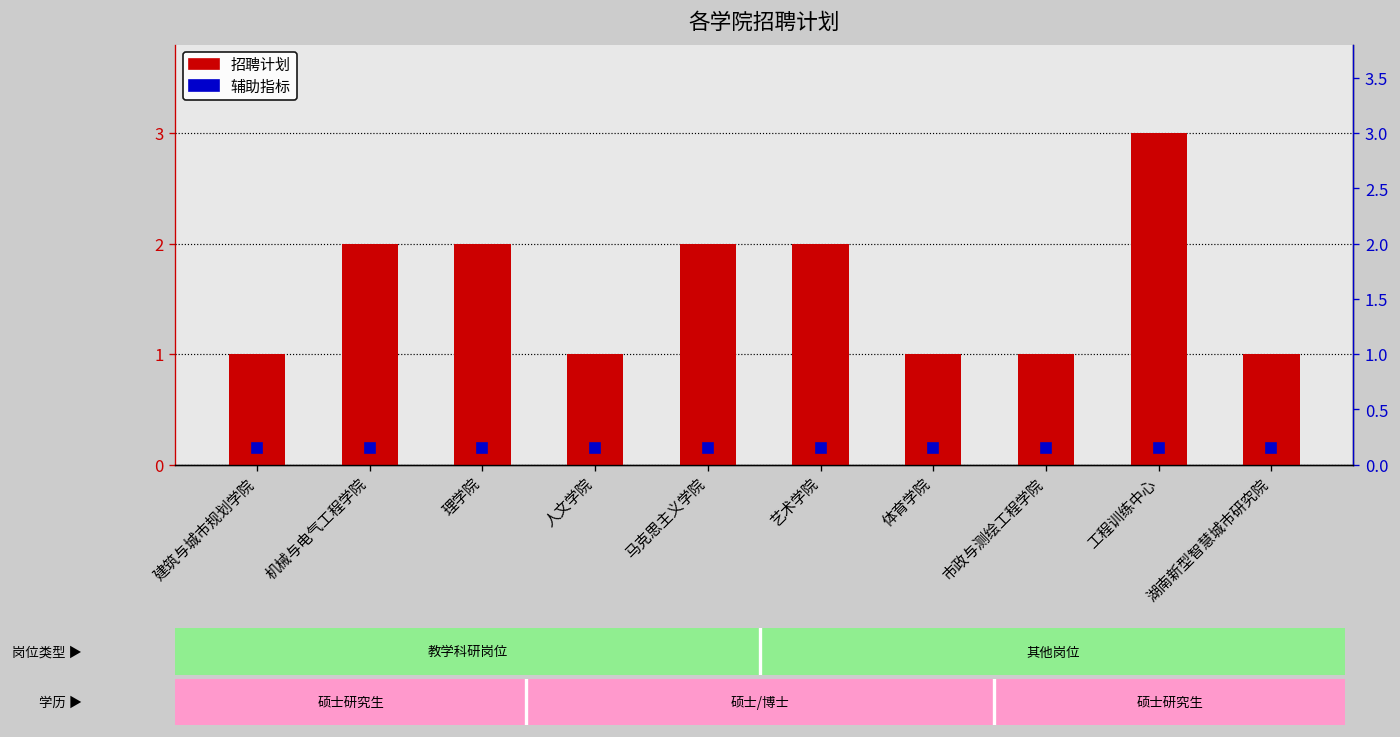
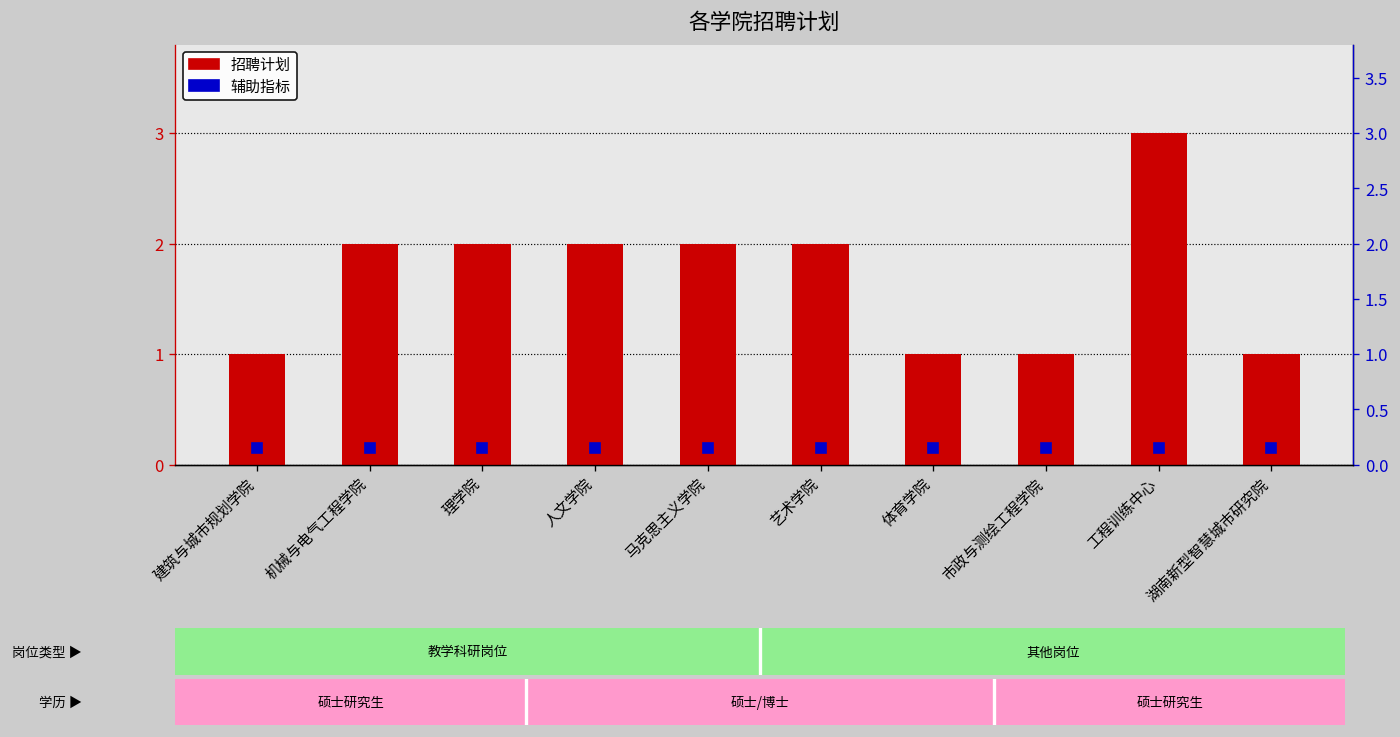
招聘计划, 人文学院: 1 -> 2
